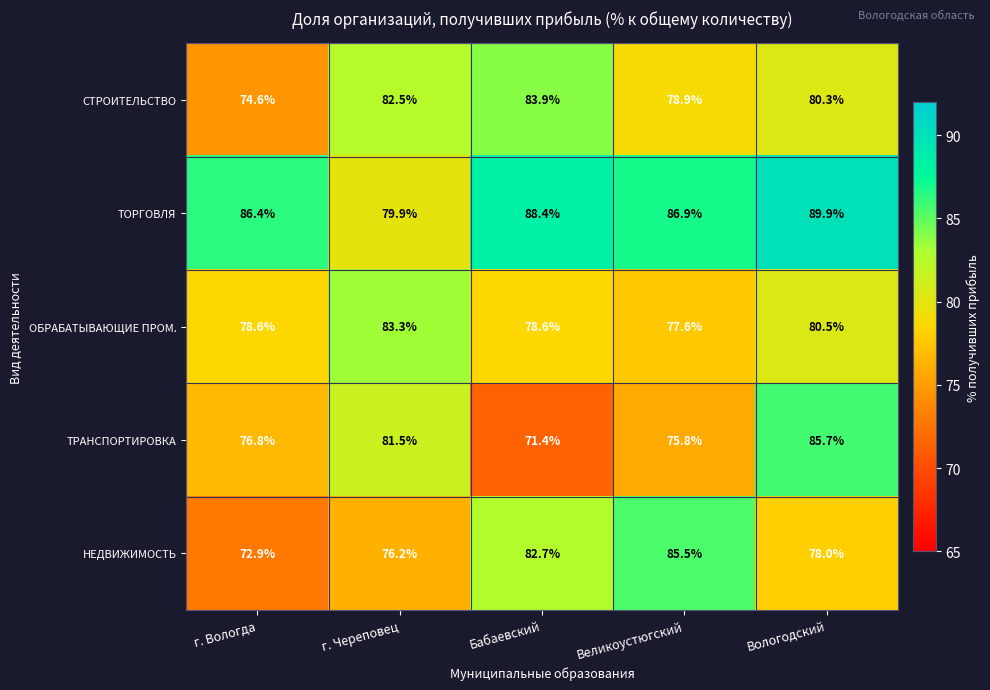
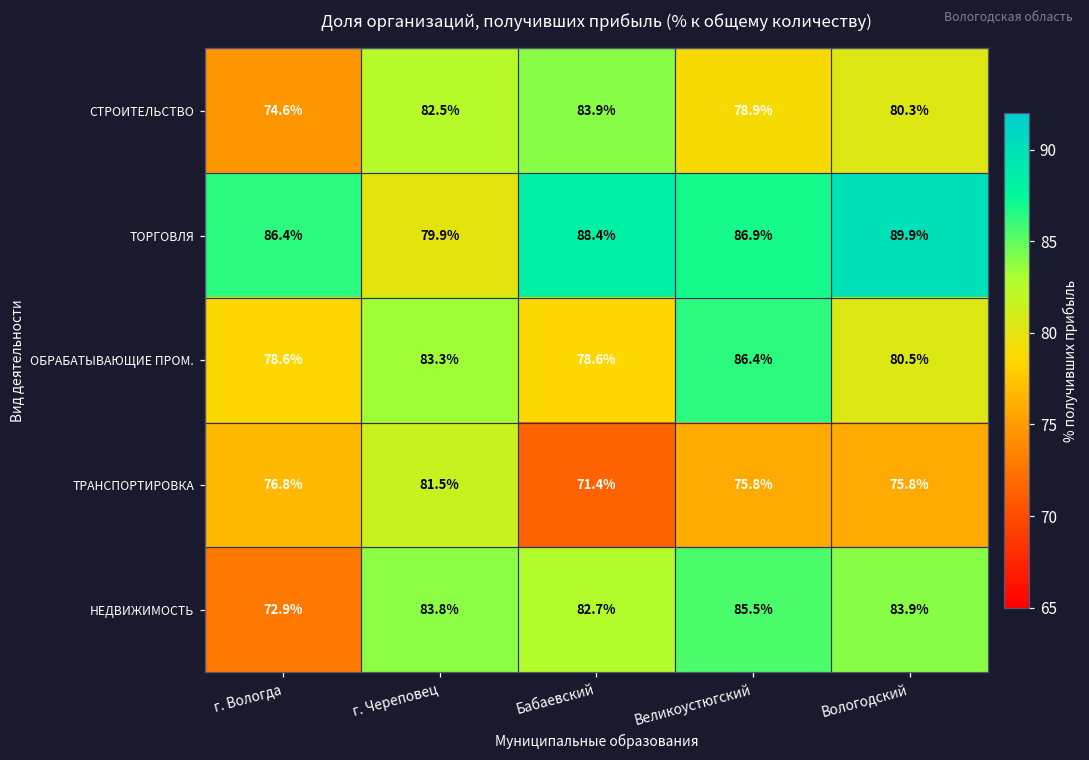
ОБРАБАТЫВАЮЩИЕ ПРОМ., Великоустюгский: 77.6% -> 86.4%
ТРАНСПОРТИРОВКА, Вологодский: 85.7% -> 75.8%
НЕДВИЖИМОСТЬ, г. Череповец: 76.2% -> 83.8%
НЕДВИЖИМОСТЬ, Вологодский: 78.0% -> 83.9%
